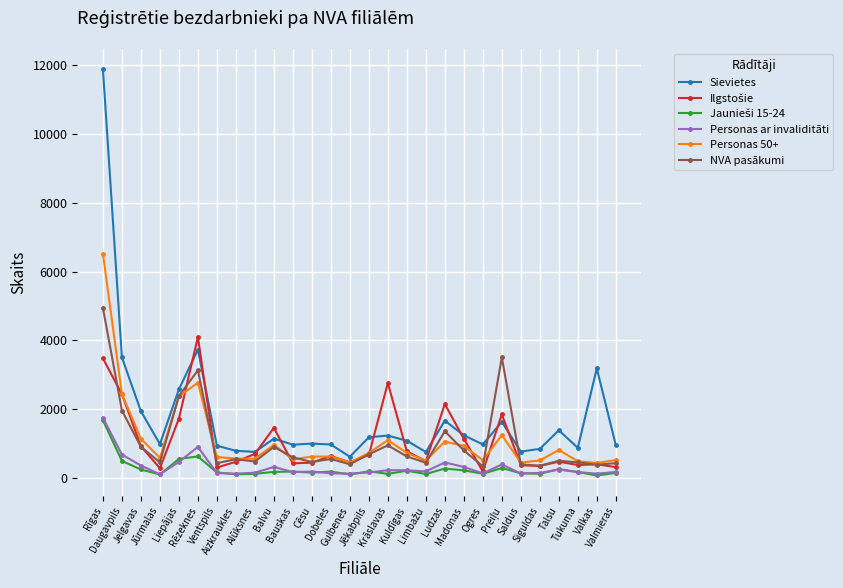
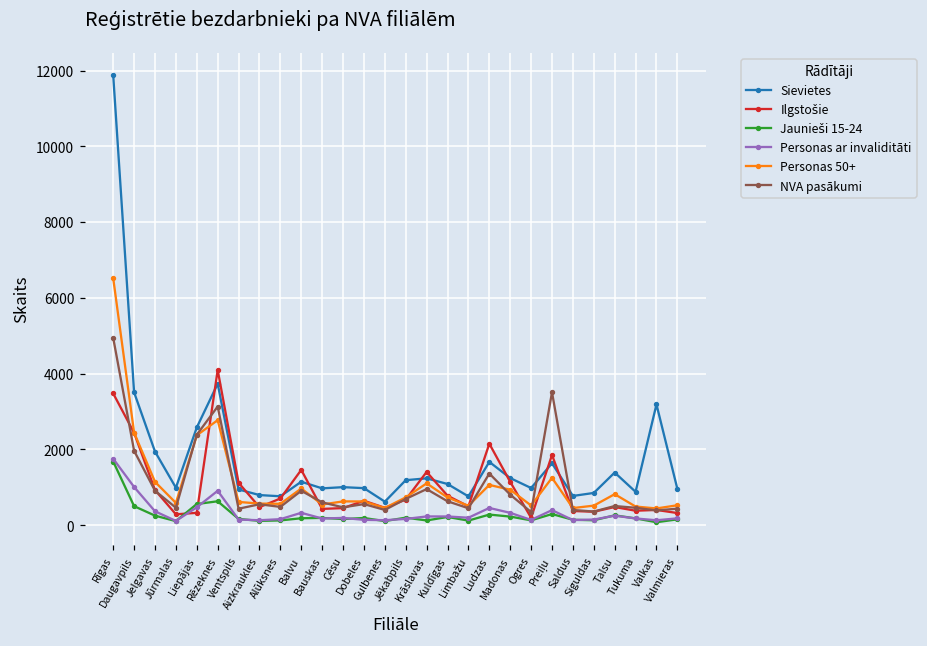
Personas ar invaliditāti, Daugavpils: 700 -> 1000
Ilgstošie, Liepājas: 1700 -> 300
Ilgstošie, Ventspils: 300 -> 1100
Ilgstošie, Krāslavas: 2800 -> 1400
